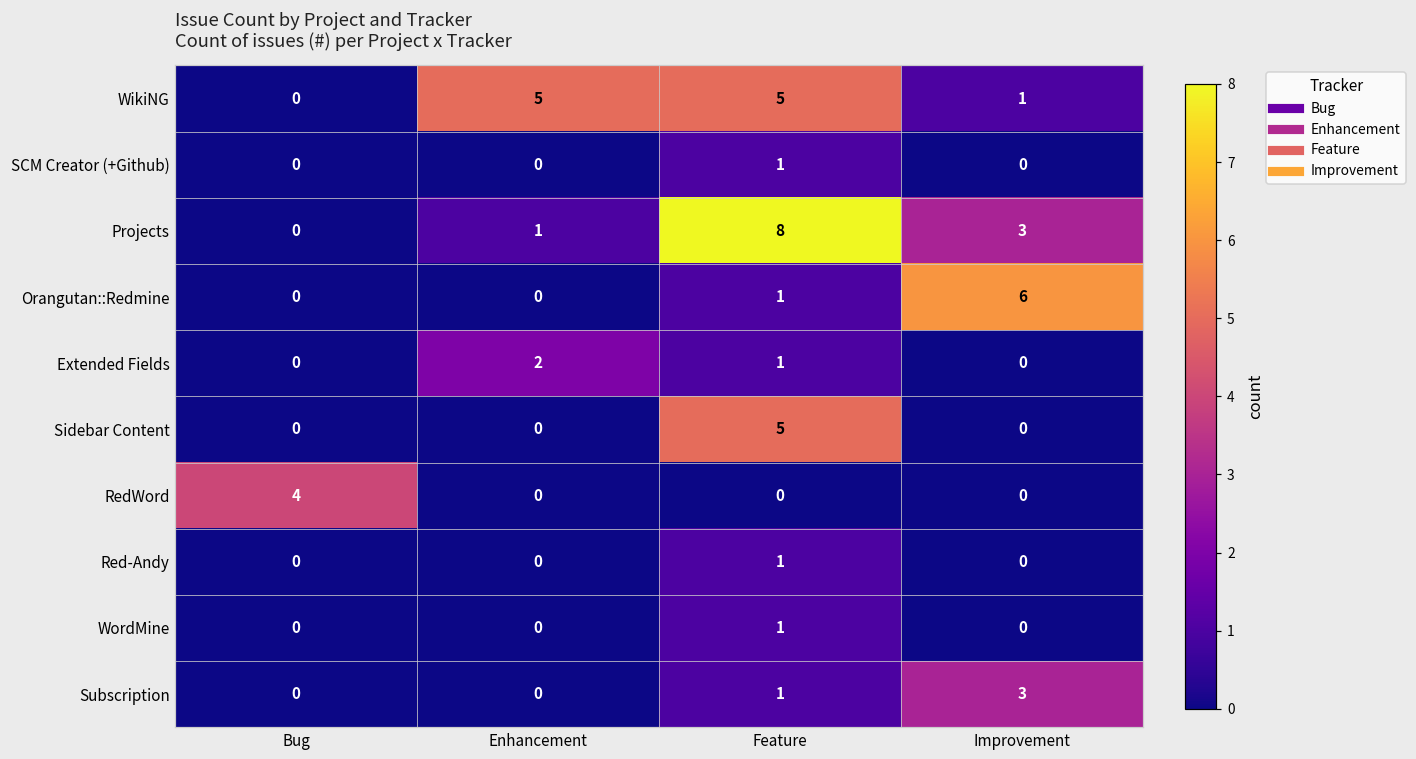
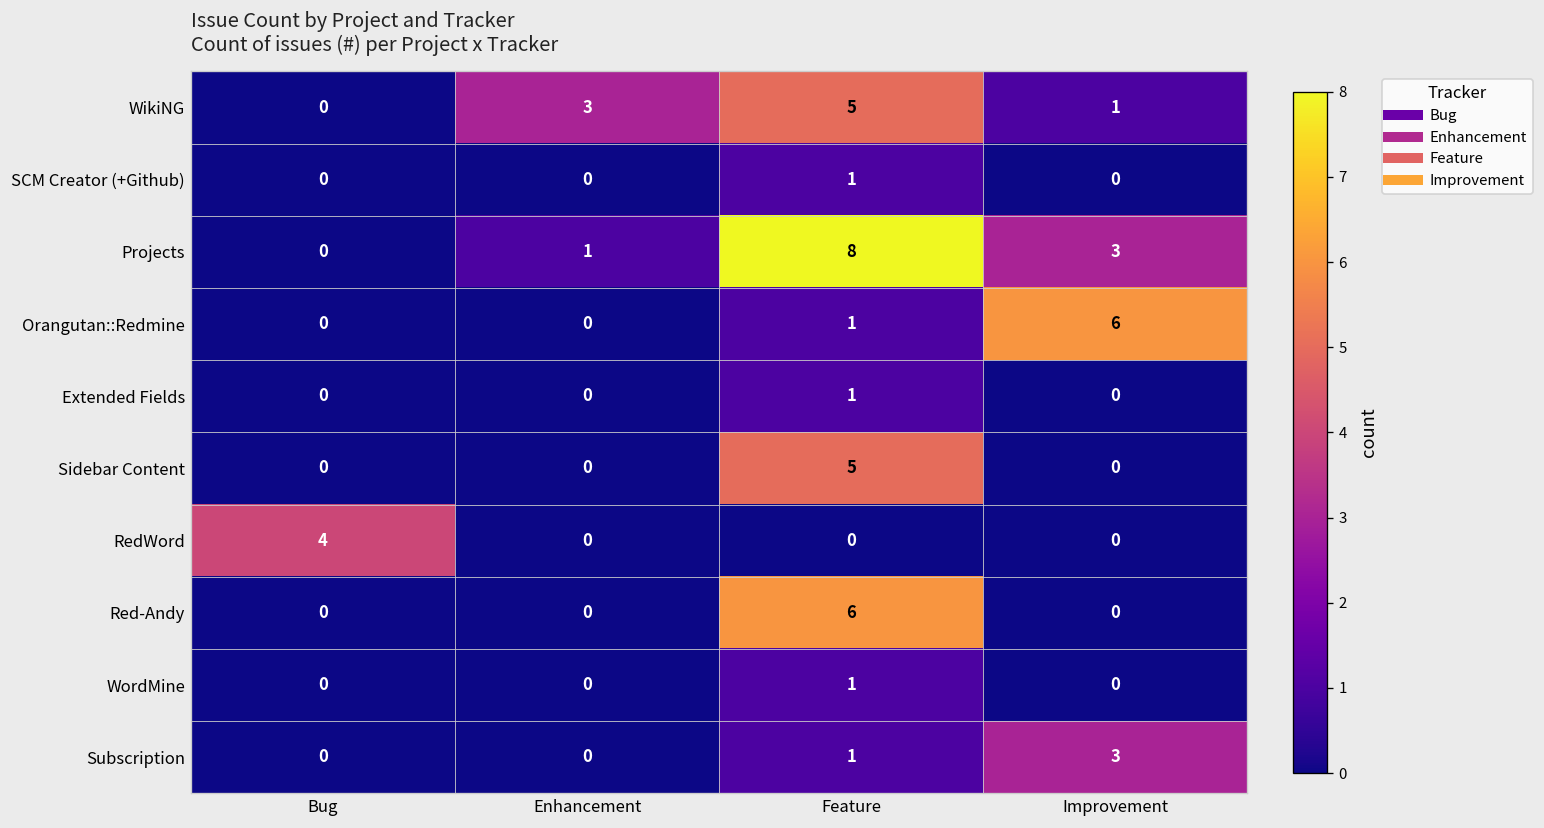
WikiNG, Enhancement: 5 -> 3
Extended Fields, Enhancement: 2 -> 0
Red-Andy, Feature: 1 -> 6
